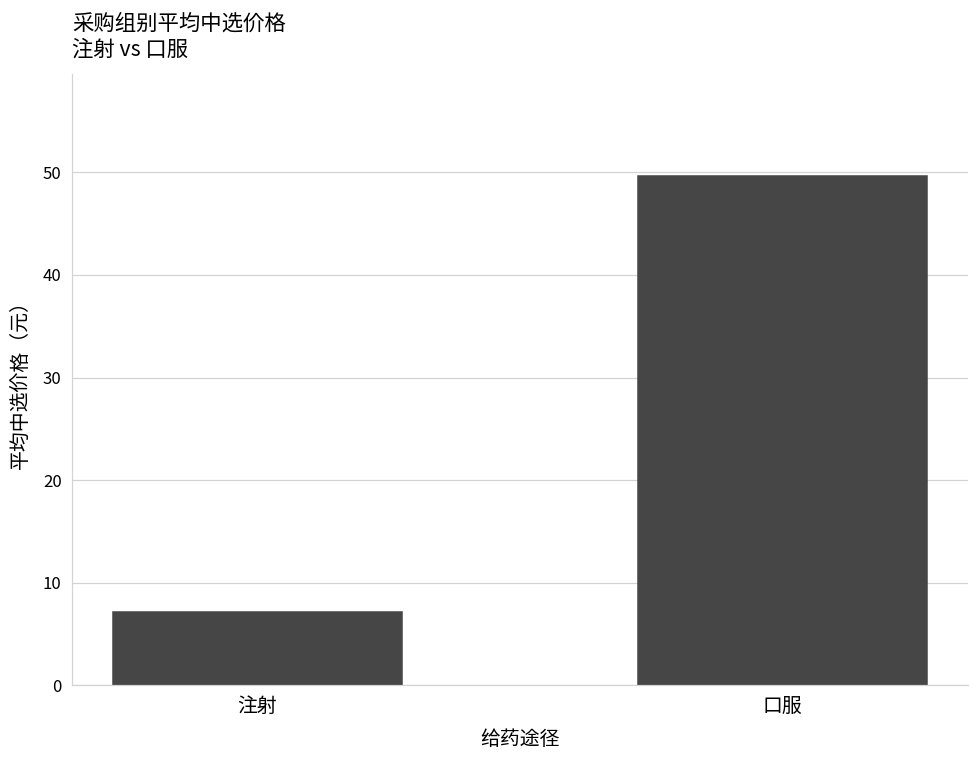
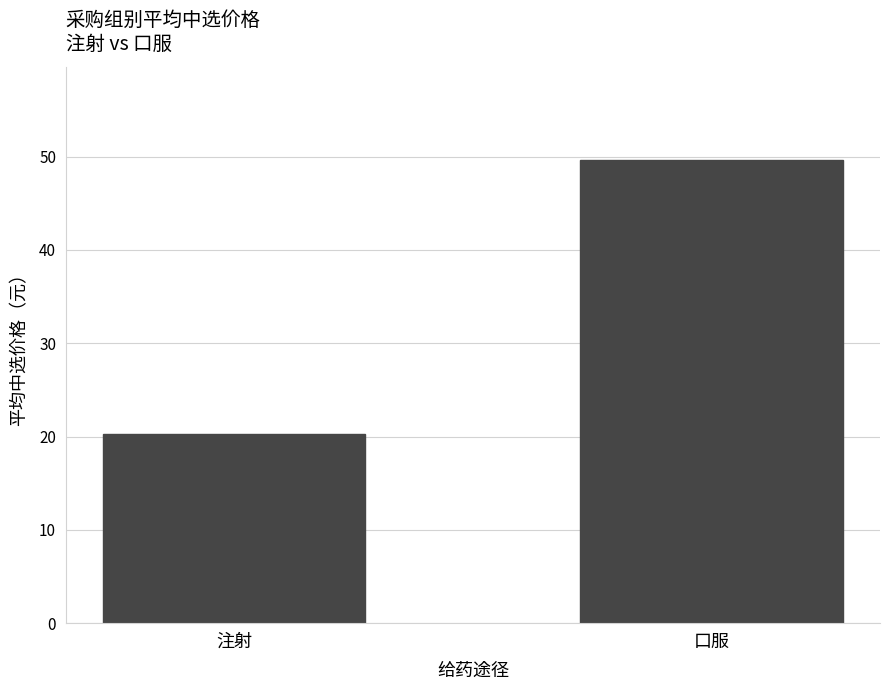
注射: 7 -> 20
